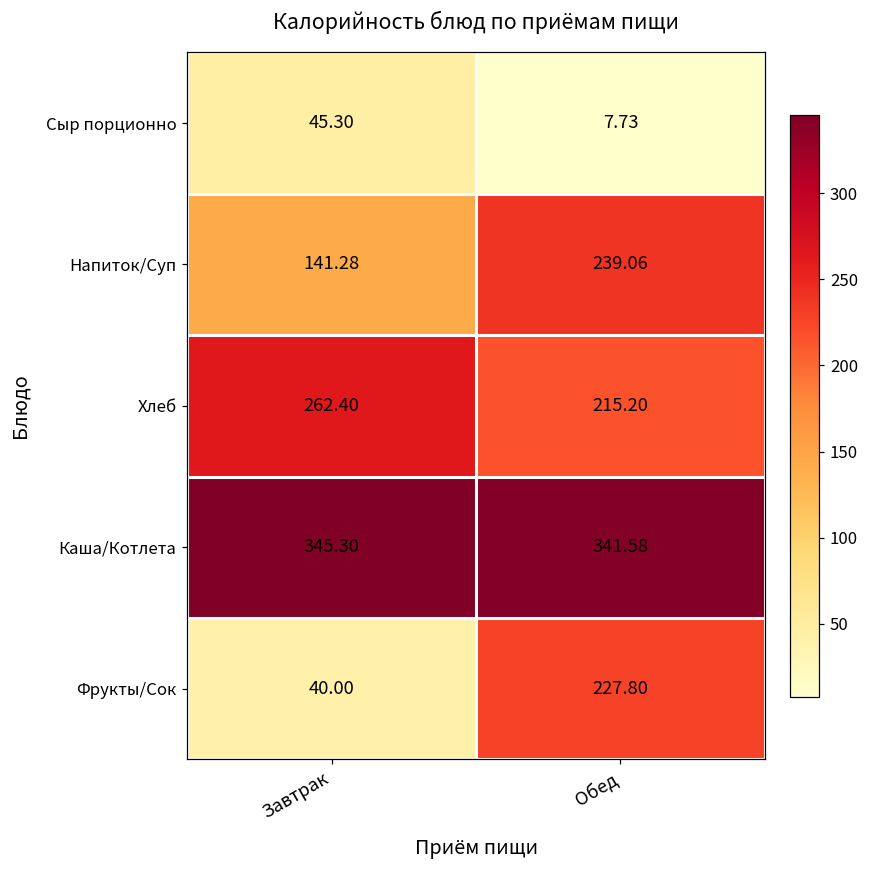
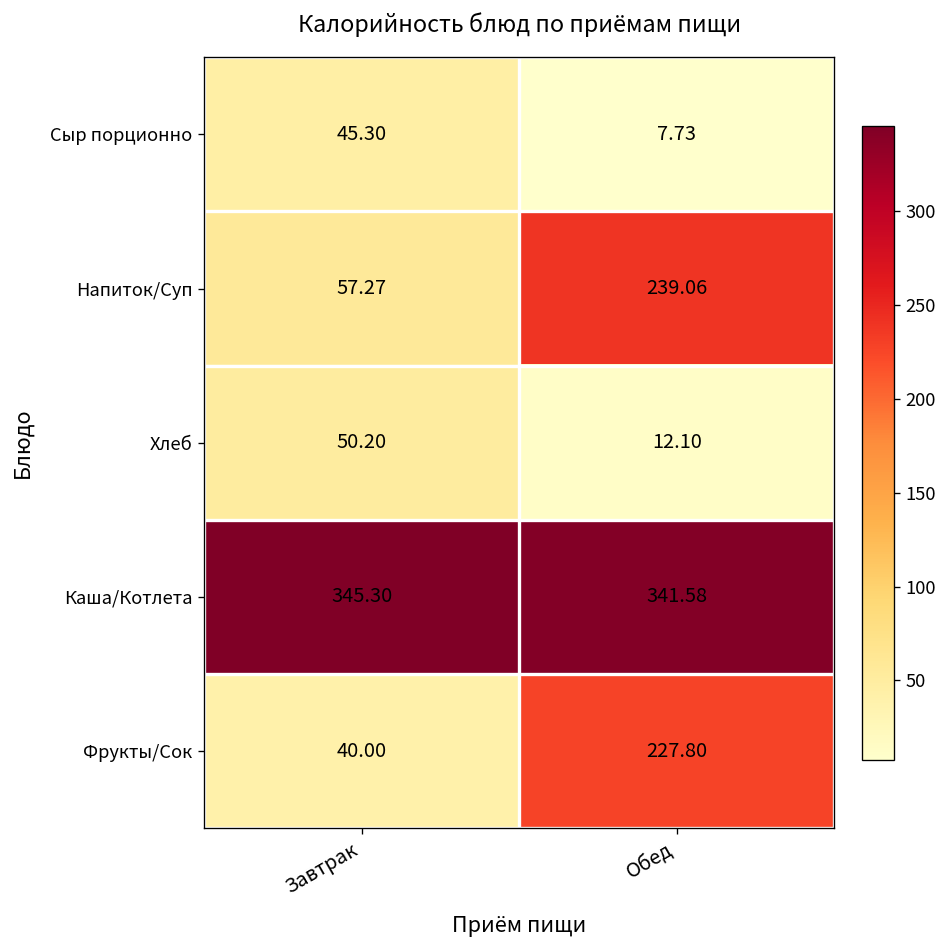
Напиток/Суп, Завтрак: 141.28 -> 57.27
Хлеб, Завтрак: 262.40 -> 50.20
Хлеб, Обед: 215.20 -> 12.10
